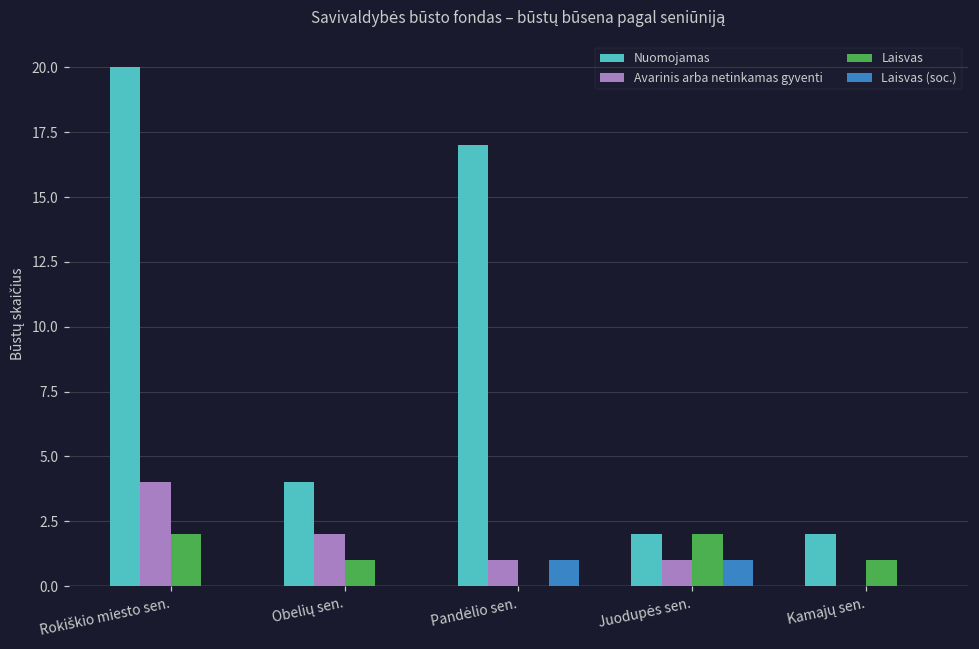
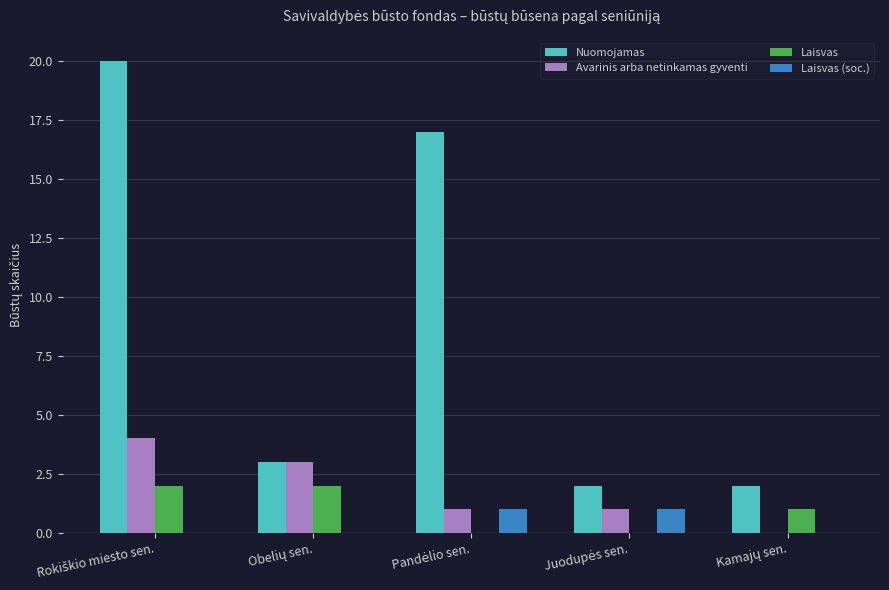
Nuomojamas, Obelių sen.: 4 -> 3
Avarinis arba netinkamas gyventi, Obelių sen.: 2 -> 3
Laisvas, Obelių sen.: 1 -> 2
Laisvas, Juodupės sen.: 2 -> 0
